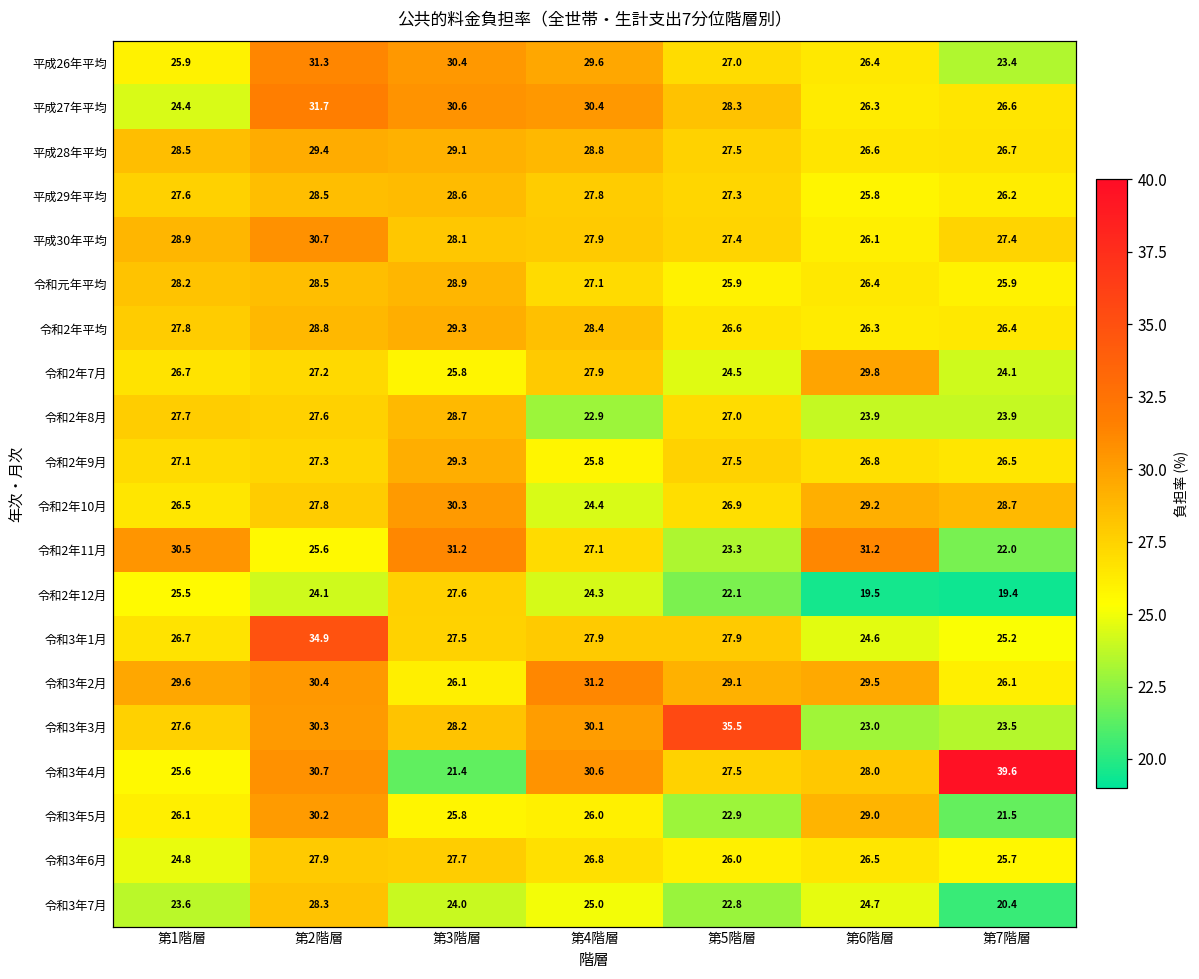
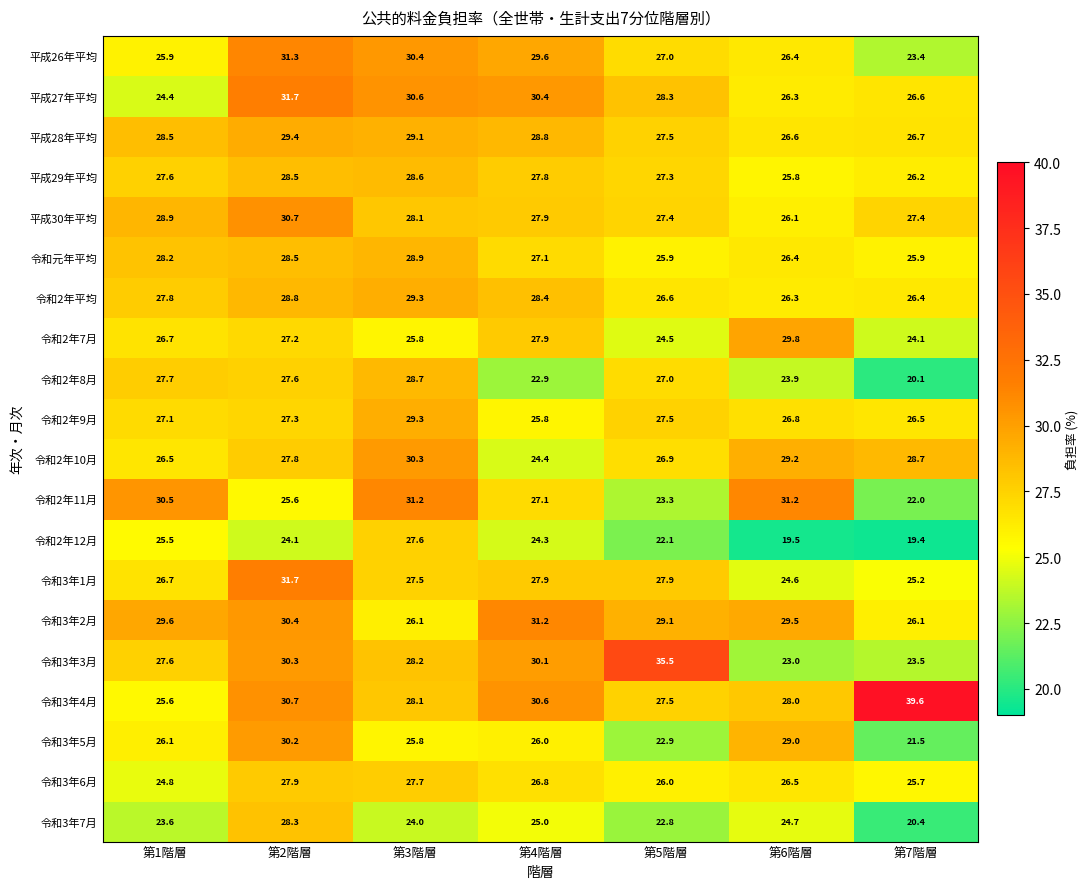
令和2年8月, 第7階層: 23.9 -> 20.1
令和3年1月, 第2階層: 34.9 -> 31.7
令和3年4月, 第3階層: 21.4 -> 28.1
